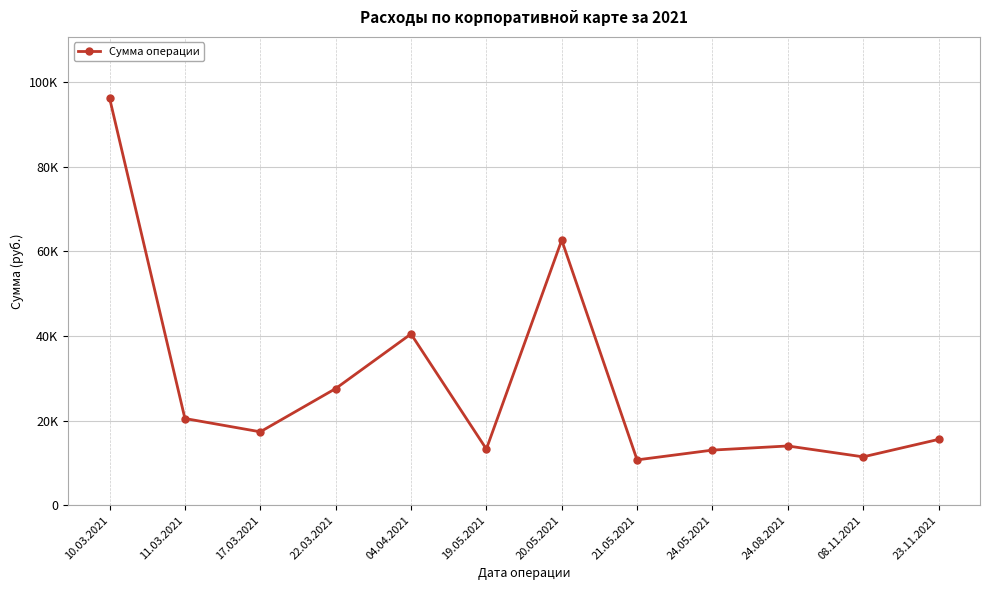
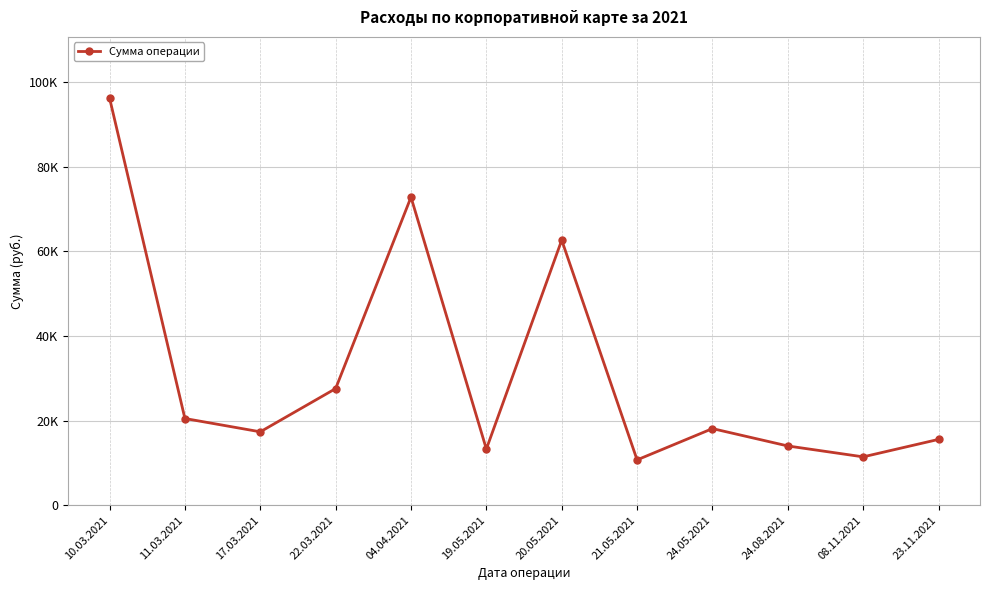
04.04.2021: 40000 -> 73000
24.05.2021: 13000 -> 18000
